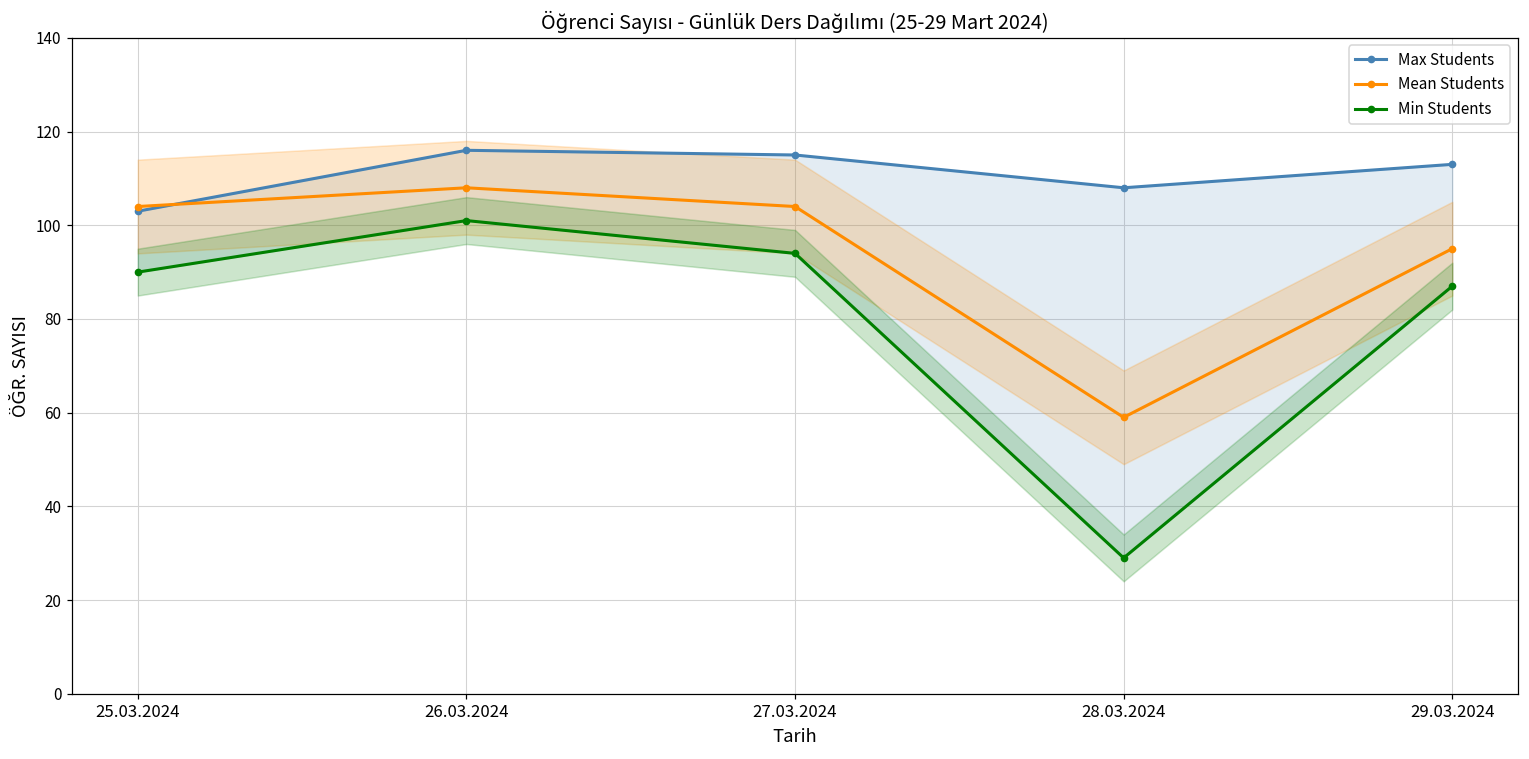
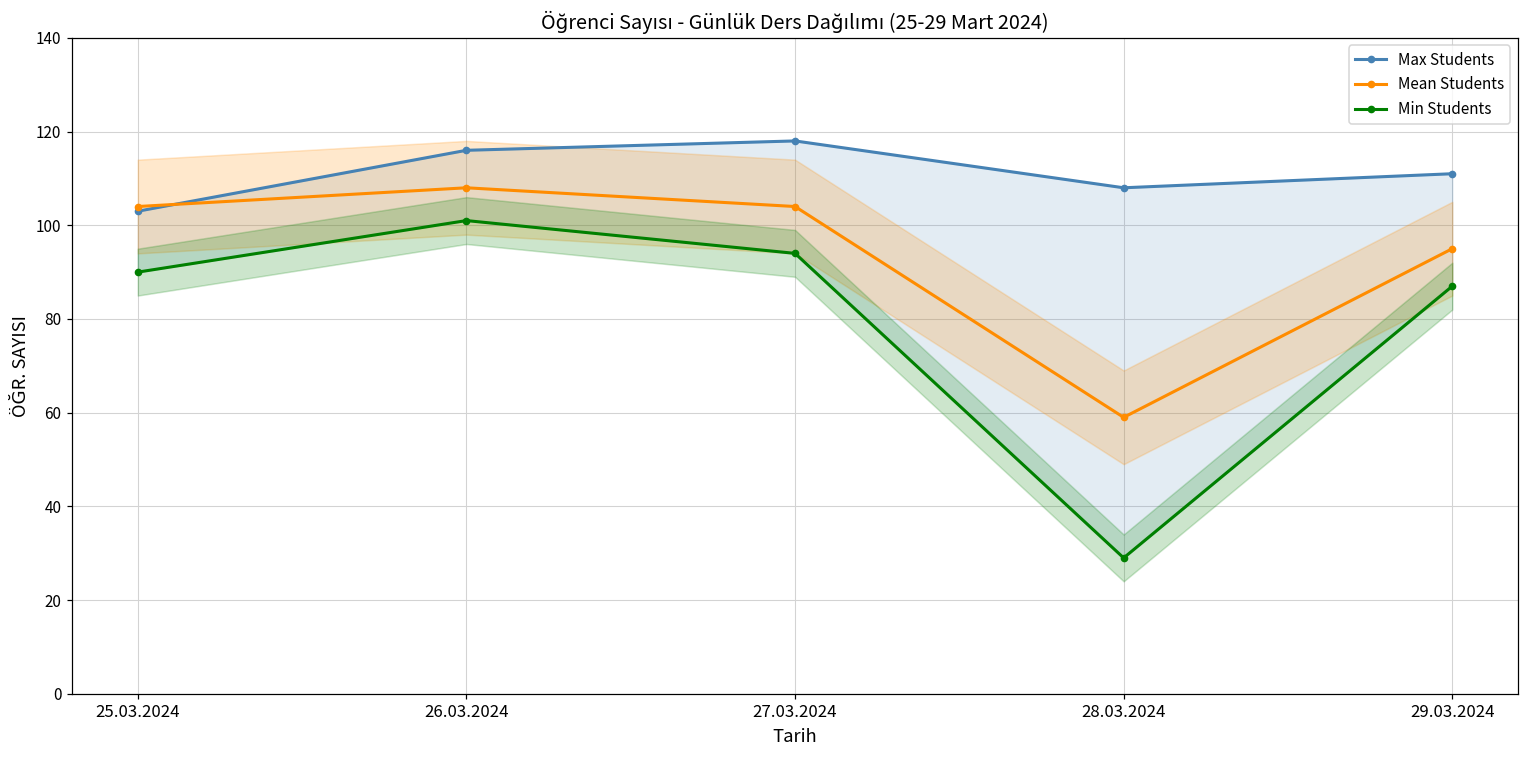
Max Students, 27.03.2024: 115 -> 118
Max Students, 29.03.2024: 113 -> 111
